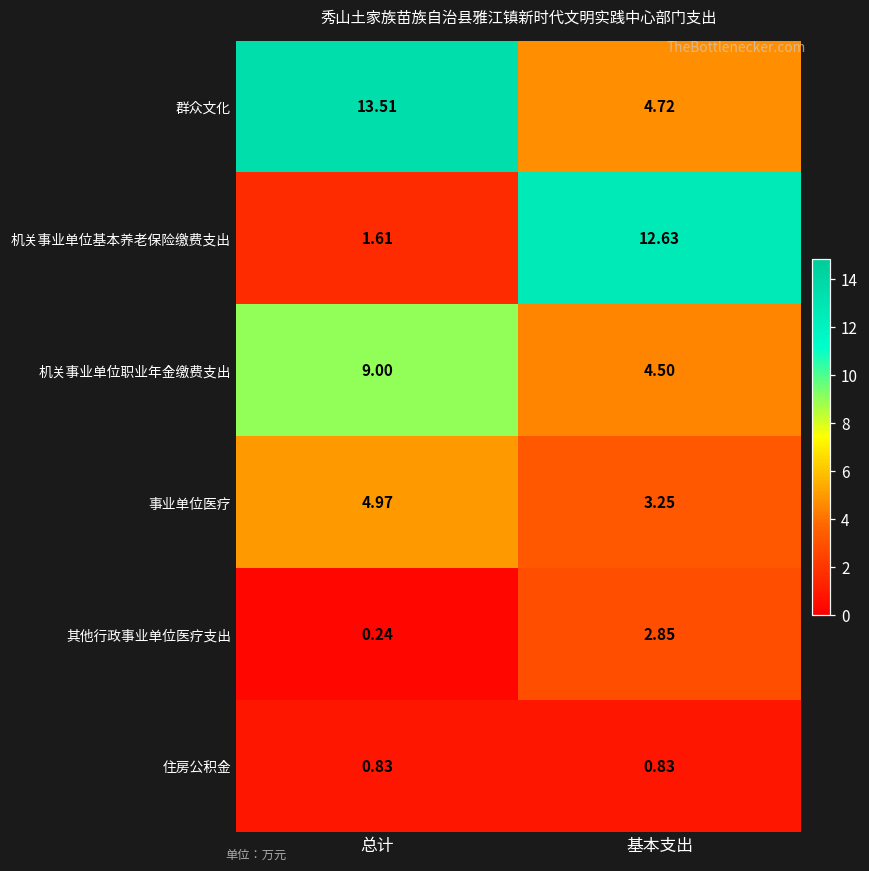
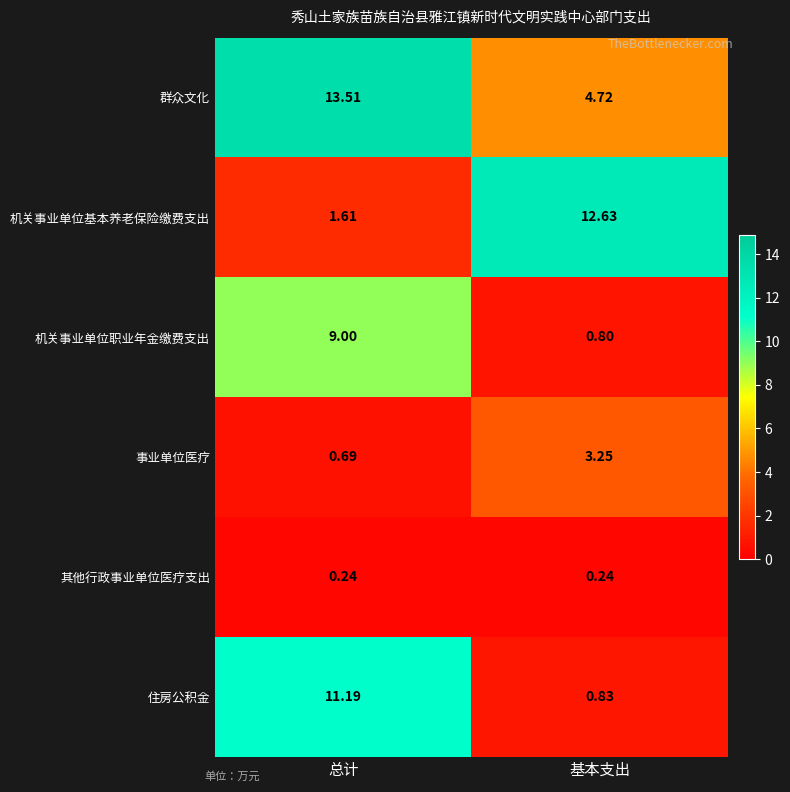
机关事业单位职业年金缴费支出, 基本支出: 4.50 -> 0.80
事业单位医疗, 总计: 4.97 -> 0.69
其他行政事业单位医疗支出, 基本支出: 2.85 -> 0.24
住房公积金, 总计: 0.83 -> 11.19
